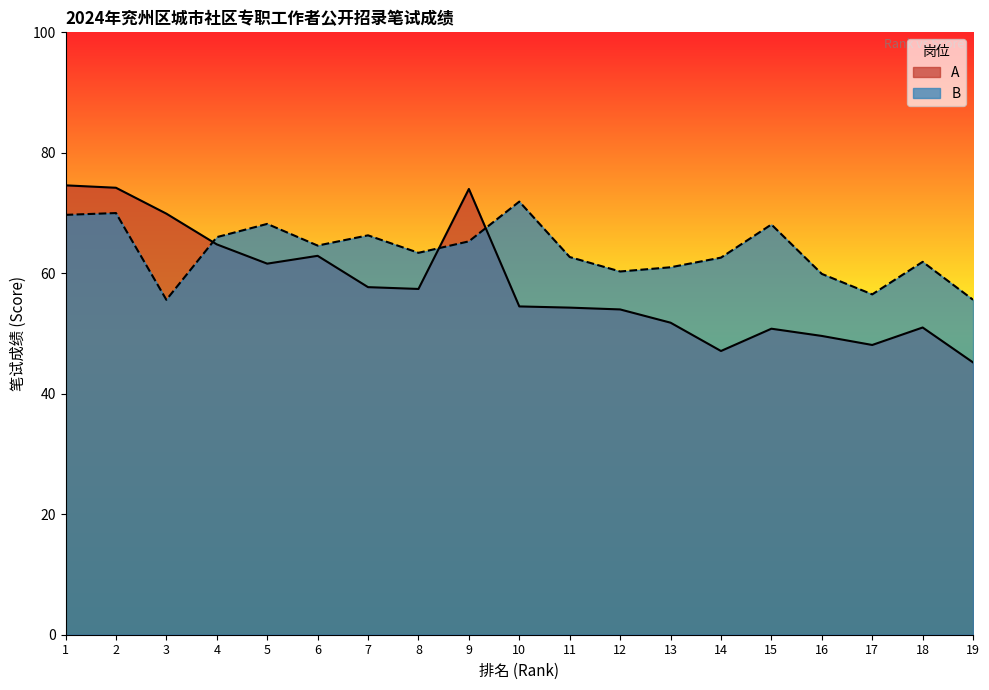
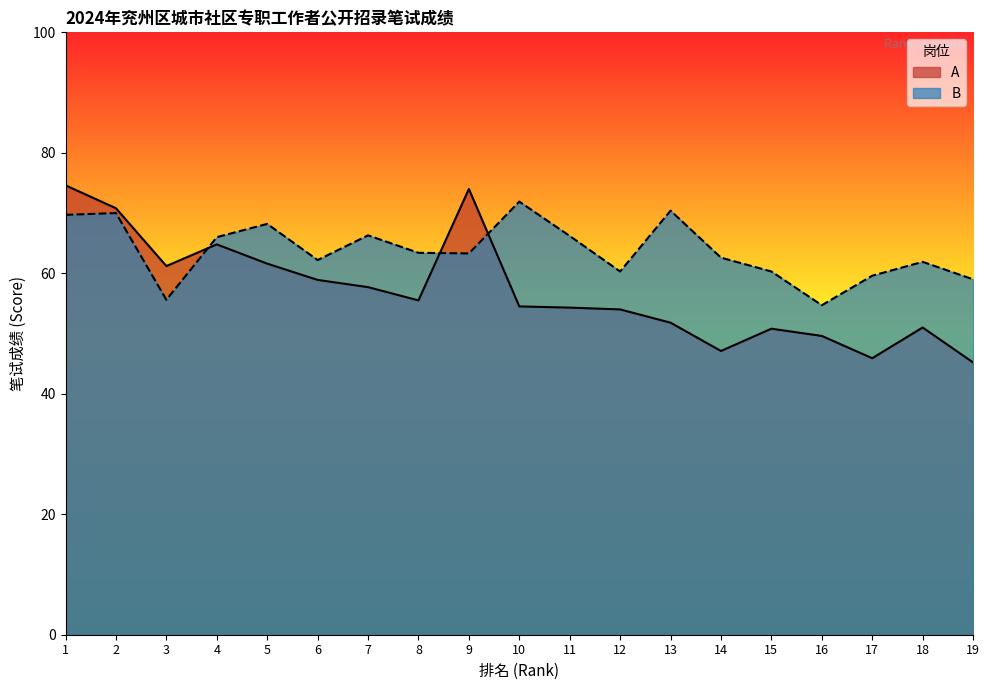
A, 2: 74 -> 71
A, 3: 70 -> 61
A, 6: 63 -> 59
B, 6: 65 -> 62
A, 8: 57 -> 56
B, 9: 65 -> 63
B, 11: 63 -> 66
B, 13: 61 -> 70
B, 15: 68 -> 60
B, 16: 60 -> 55
A, 17: 48 -> 46
B, 17: 57 -> 60
B, 19: 56 -> 59
